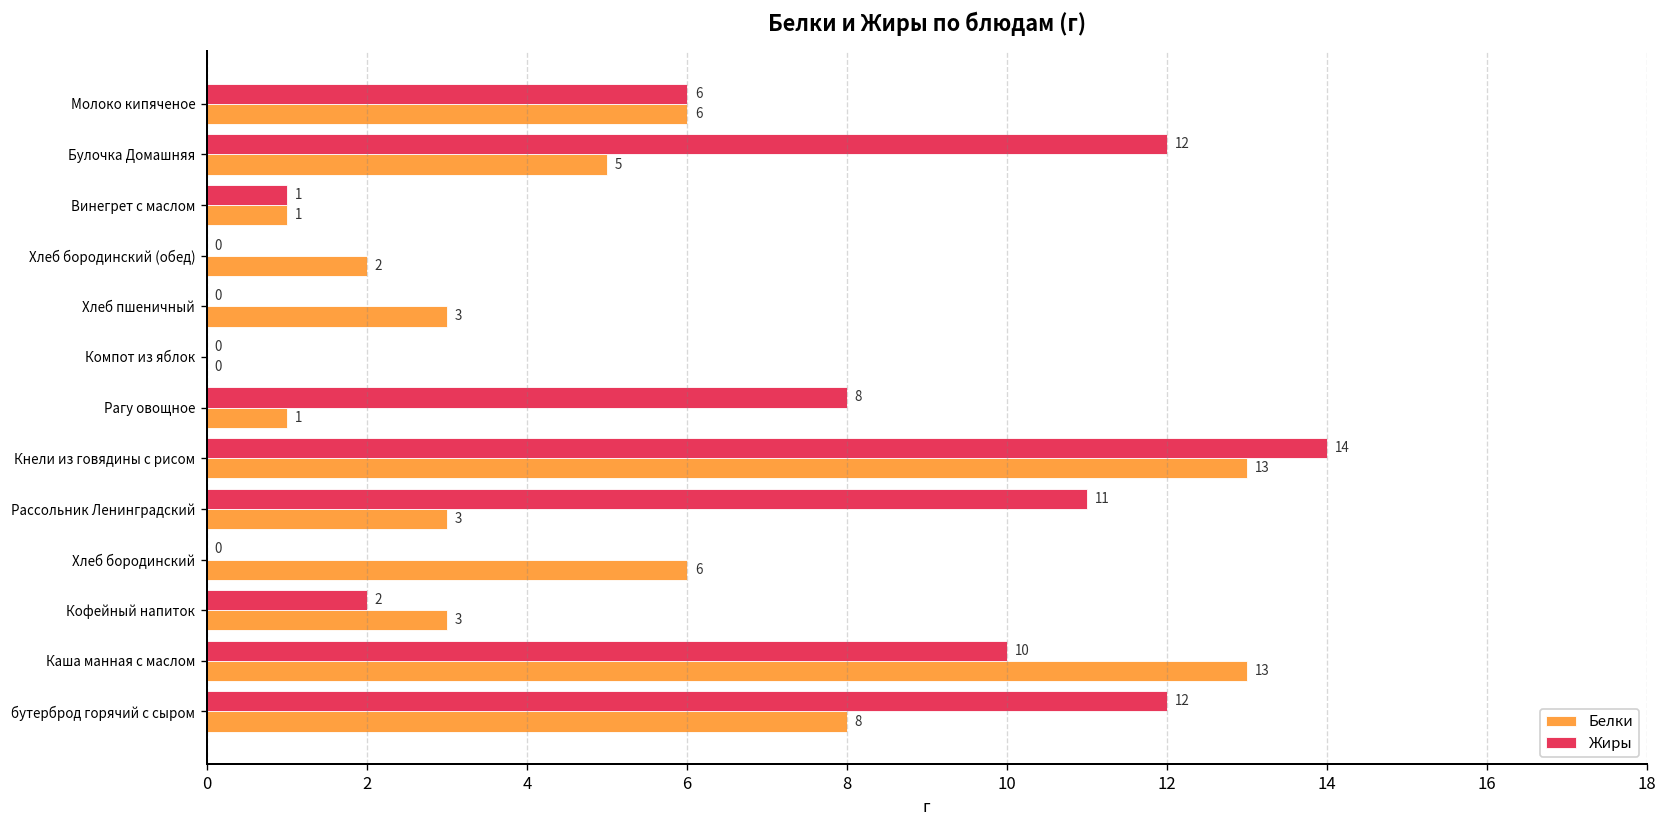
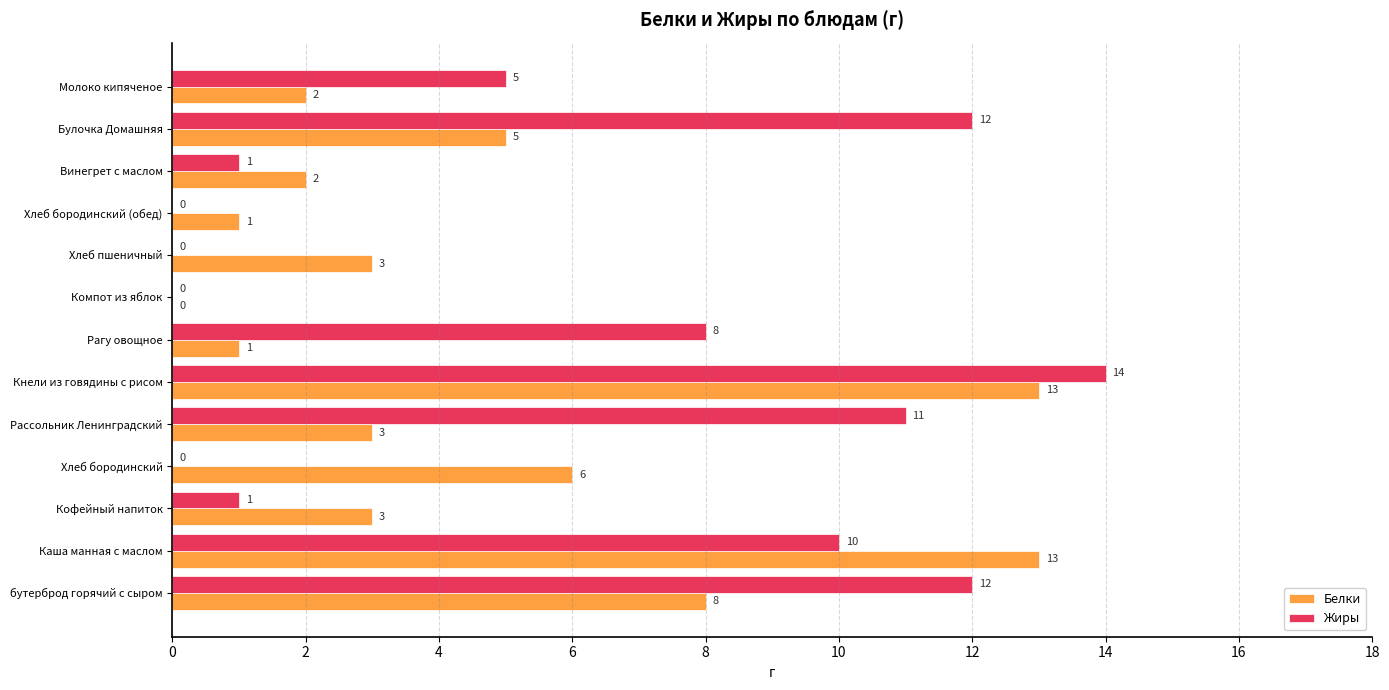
Жиры, Молоко кипяченое: 6 -> 5
Белки, Молоко кипяченое: 6 -> 2
Белки, Винегрет с маслом: 1 -> 2
Белки, Хлеб бородинский (обед): 2 -> 1
Жиры, Кофейный напиток: 2 -> 1
